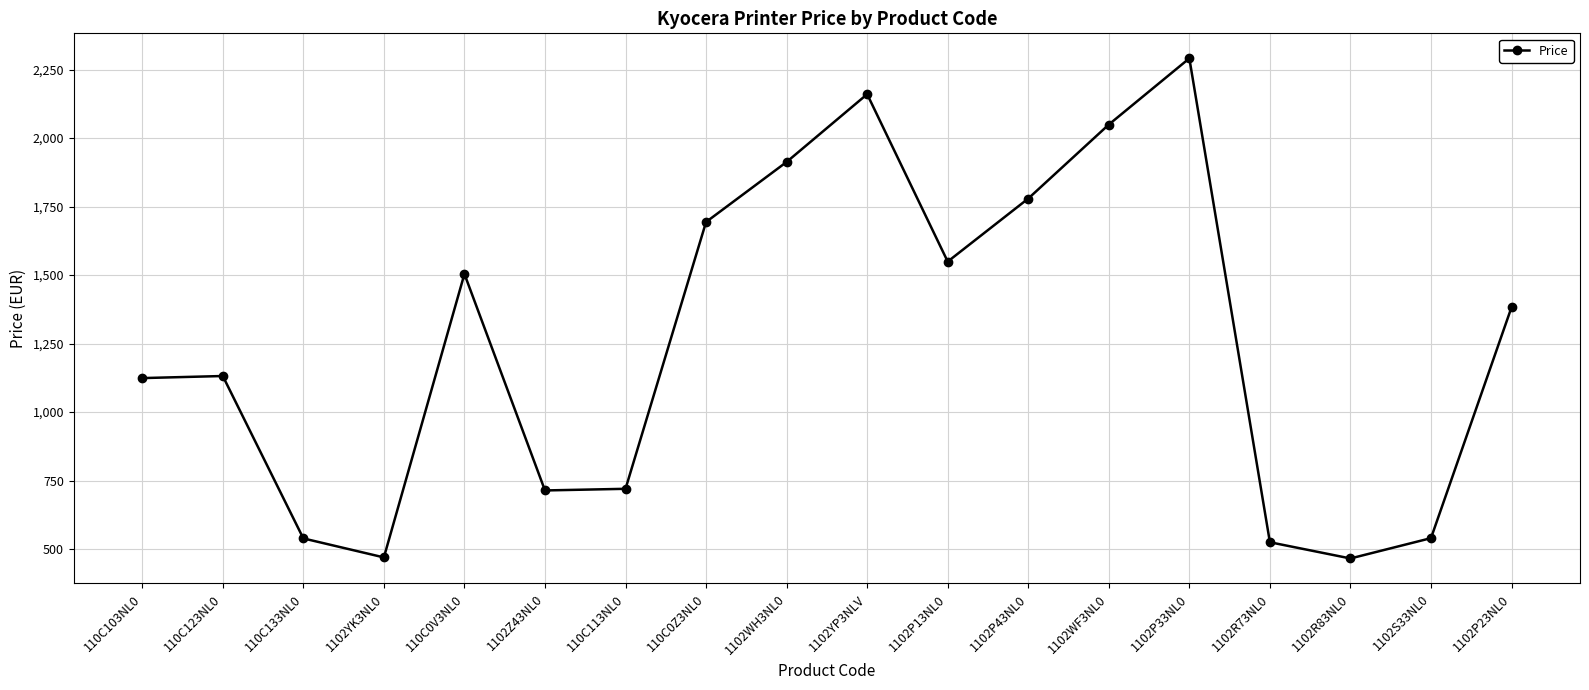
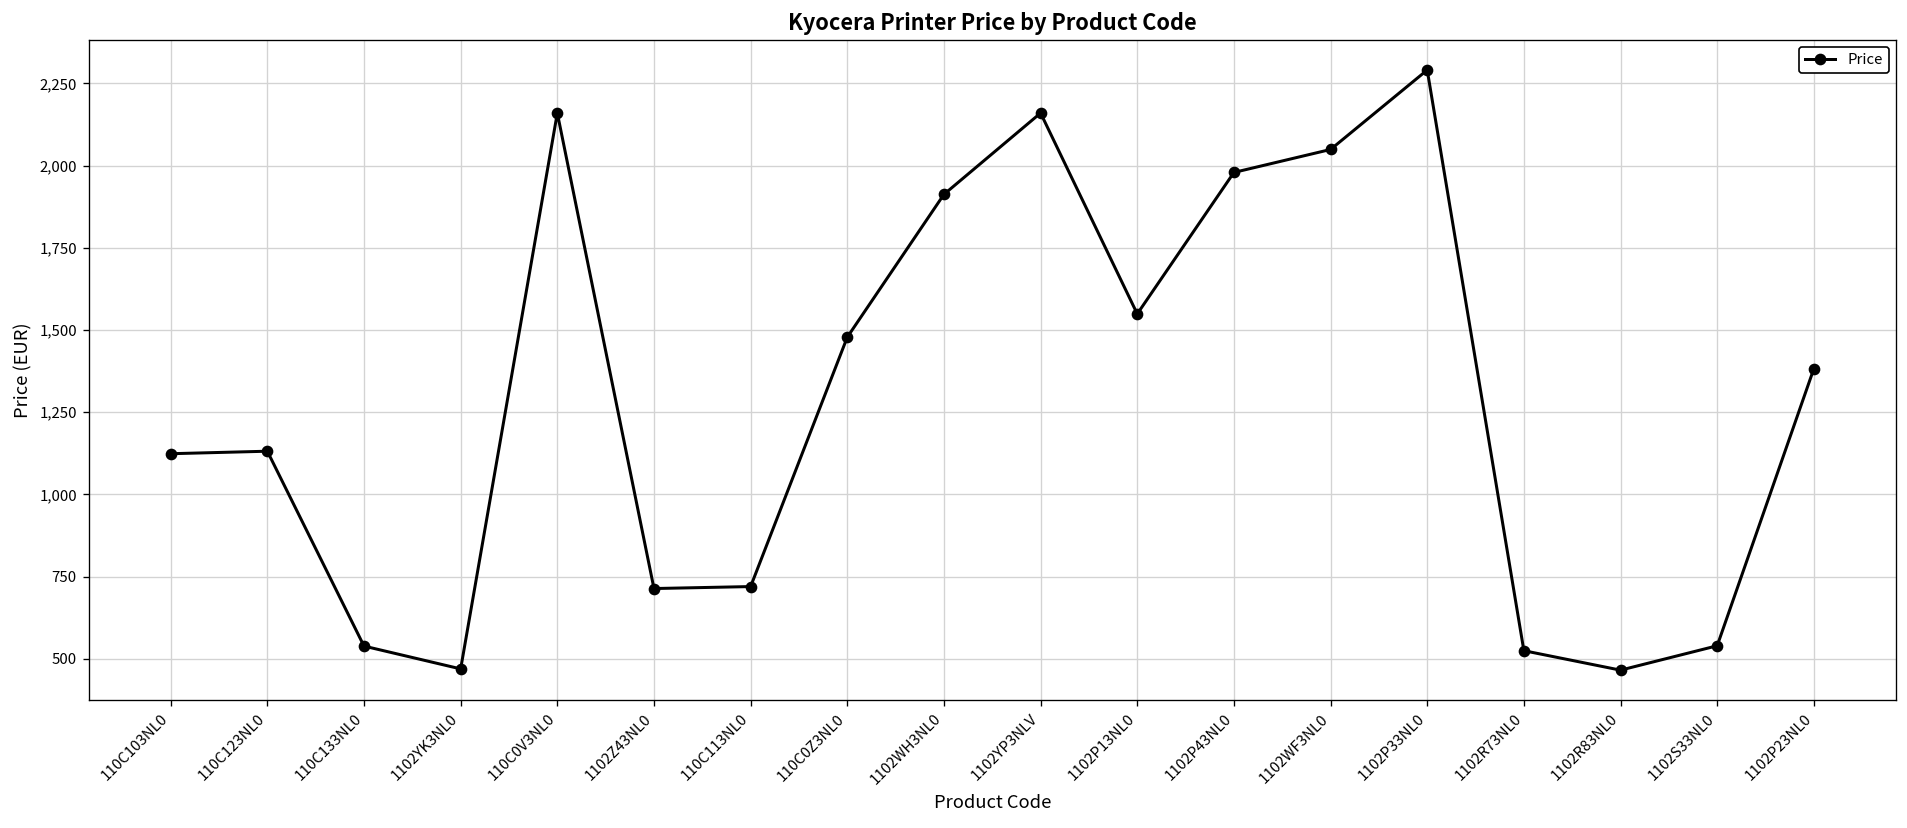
110C0V3NL0: 1,500 -> 2,160
110C0Z3NL0: 1,690 -> 1,480
1102P43NL0: 1,780 -> 1,980
